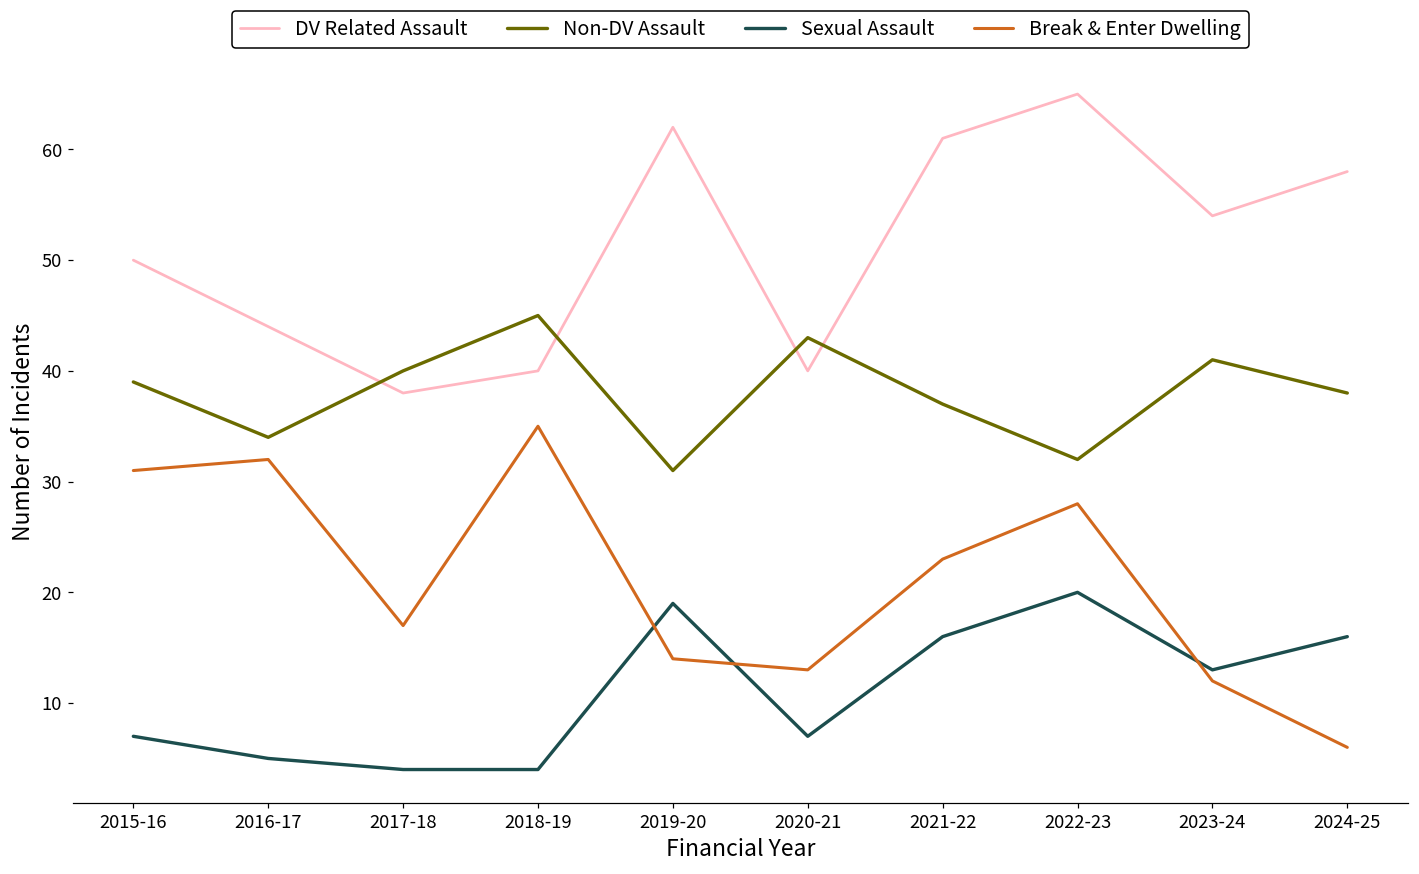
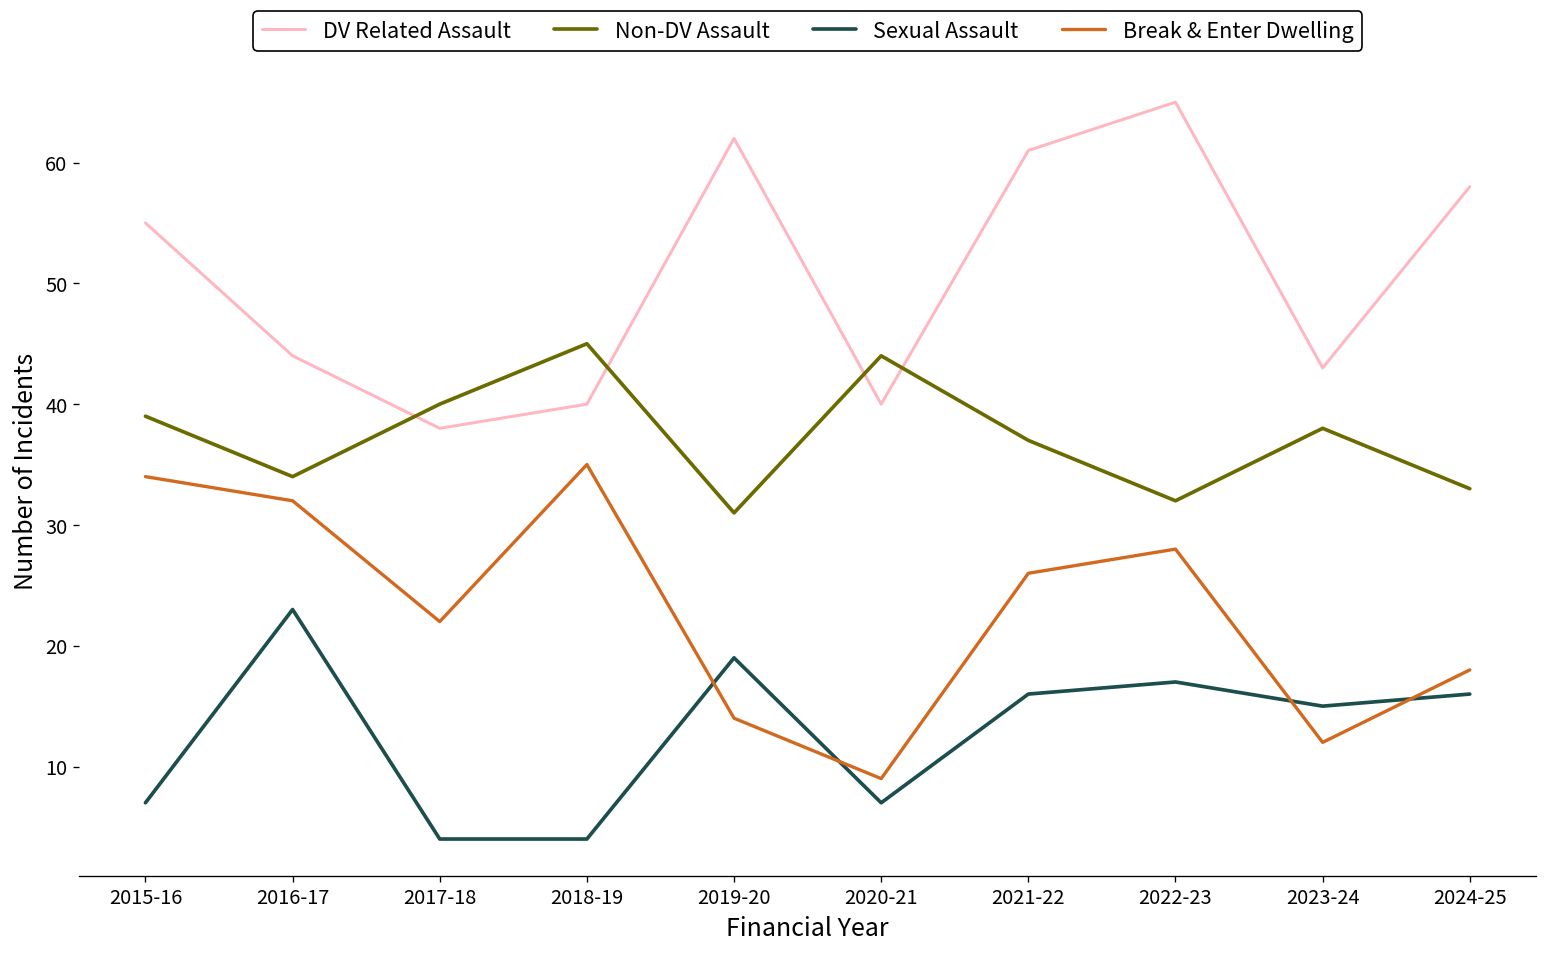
DV Related Assault, 2015-16: 50 -> 55
Break & Enter Dwelling, 2015-16: 31 -> 34
Sexual Assault, 2016-17: 5 -> 23
Break & Enter Dwelling, 2017-18: 17 -> 22
Non-DV Assault, 2020-21: 43 -> 44
Break & Enter Dwelling, 2020-21: 13 -> 9
Break & Enter Dwelling, 2021-22: 23 -> 26
Sexual Assault, 2022-23: 20 -> 17
DV Related Assault, 2023-24: 54 -> 43
Non-DV Assault, 2023-24: 41 -> 38
Sexual Assault, 2023-24: 13 -> 15
Non-DV Assault, 2024-25: 38 -> 33
Break & Enter Dwelling, 2024-25: 6 -> 18
